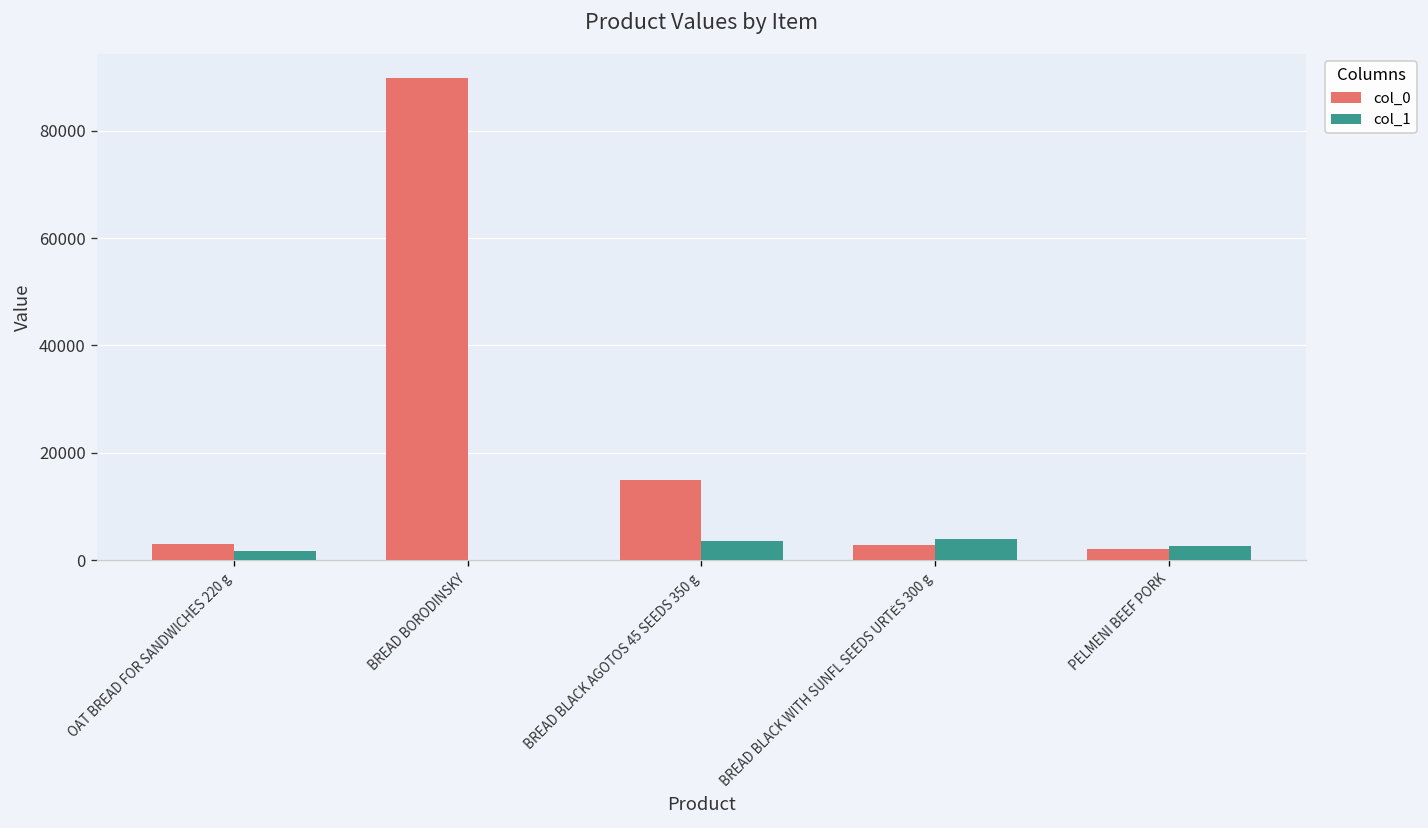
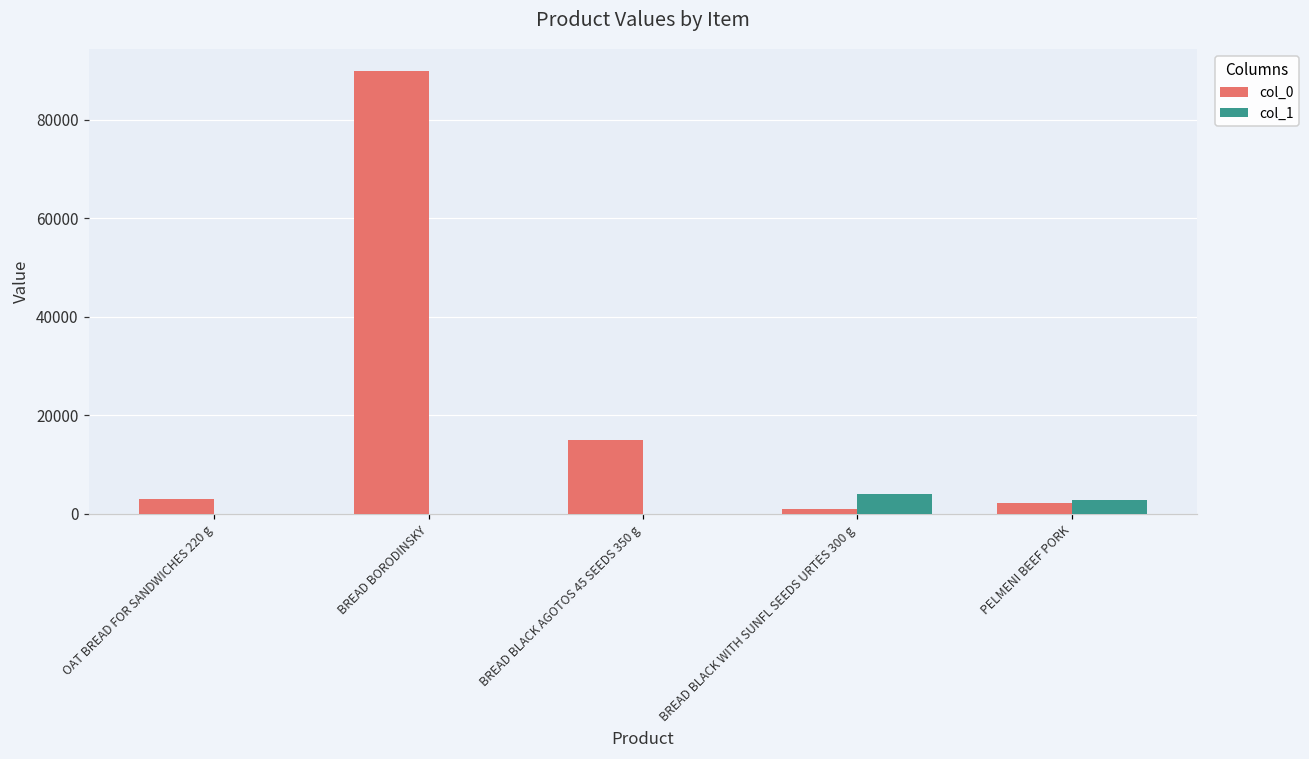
col_1, OAT BREAD FOR SANDWICHES 220 g: 2000 -> 0
col_1, BREAD BLACK AGOTOS 45 SEEDS 350 g: 4000 -> 0
col_0, BREAD BLACK WITH SUNFL SEEDS URTĖS 300 g: 3000 -> 1000
